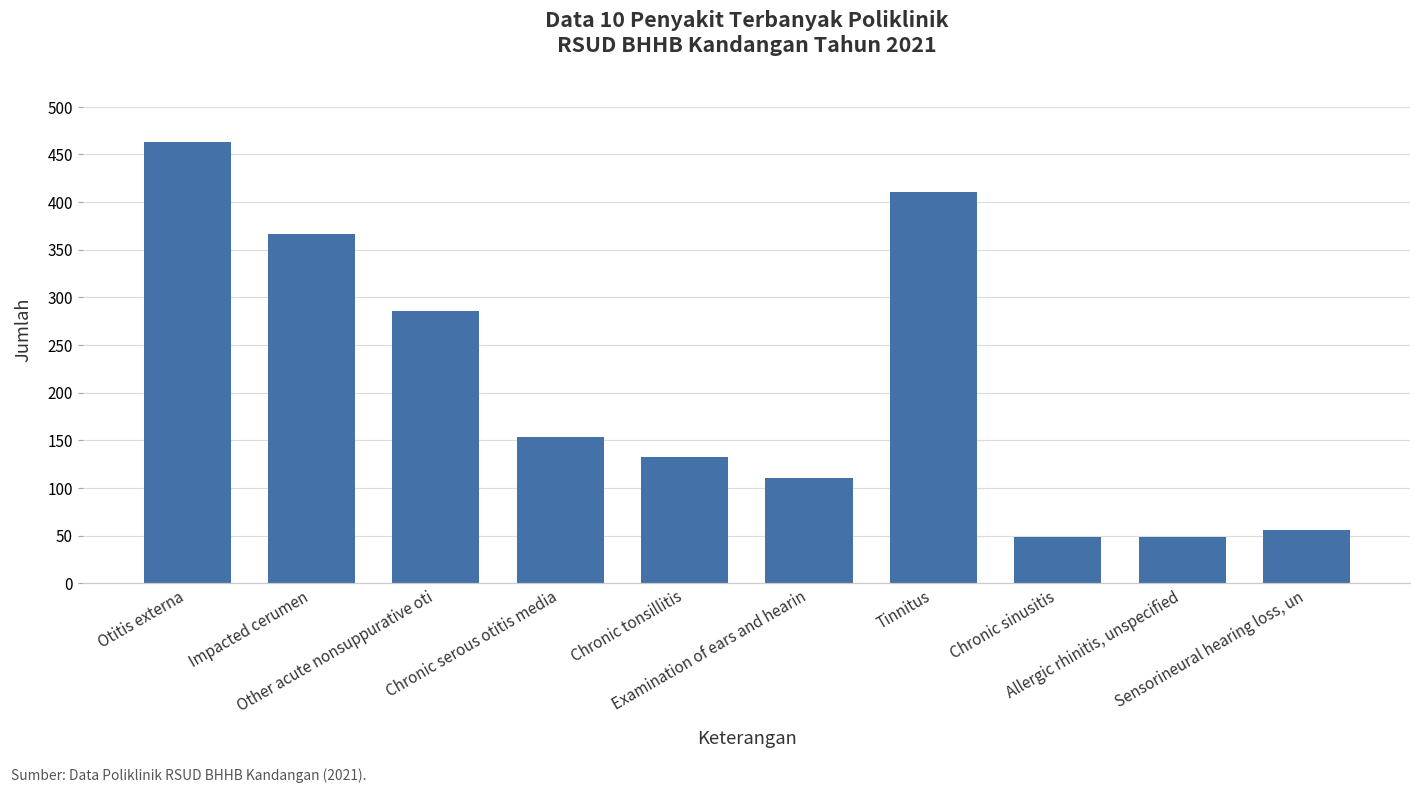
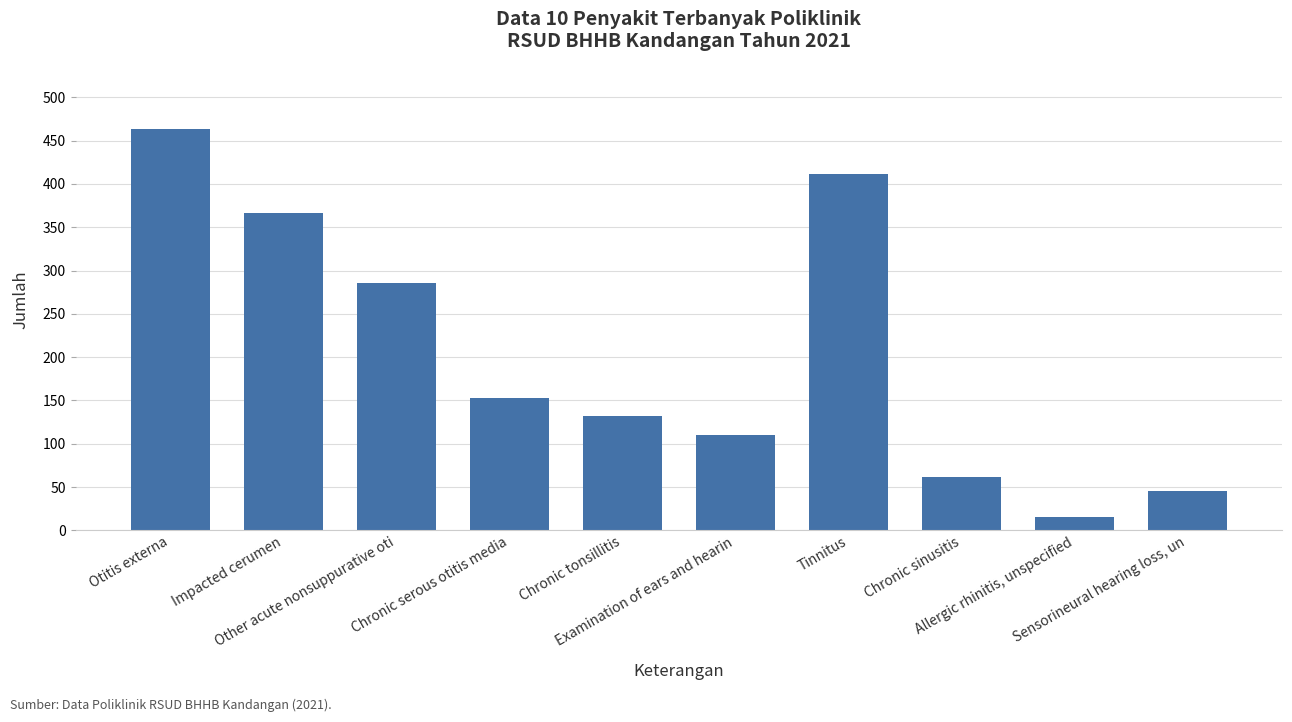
Chronic sinusitis: 50 -> 60
Allergic rhinitis, unspecified: 50 -> 20
Sensorineural hearing loss, un: 60 -> 50
